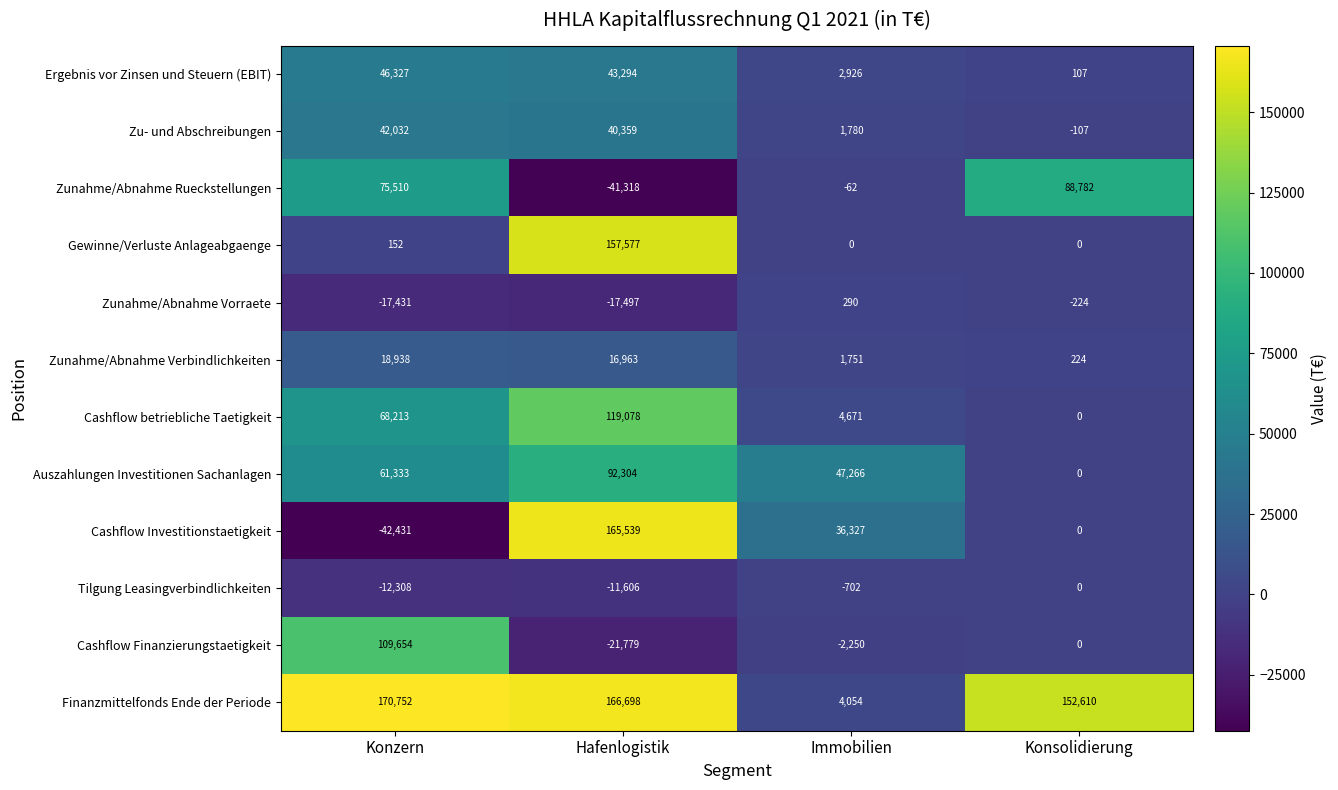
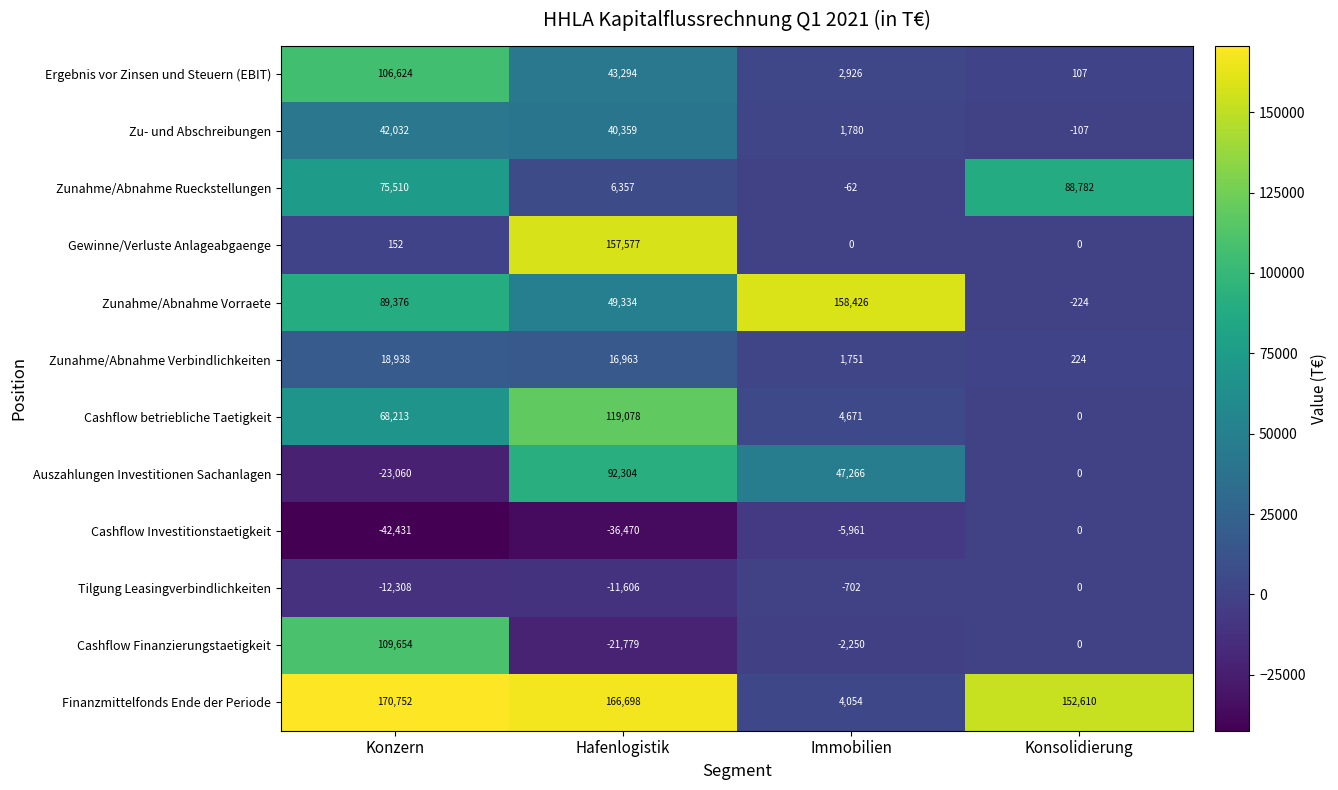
Ergebnis vor Zinsen und Steuern (EBIT), Konzern: 46,327 -> 106,624
Zunahme/Abnahme Rueckstellungen, Hafenlogistik: -41,318 -> 6,357
Zunahme/Abnahme Vorraete, Konzern: -17,431 -> 89,376
Zunahme/Abnahme Vorraete, Hafenlogistik: -17,497 -> 49,334
Zunahme/Abnahme Vorraete, Immobilien: 290 -> 158,426
Auszahlungen Investitionen Sachanlagen, Konzern: 61,333 -> -23,060
Cashflow Investitionstaetigkeit, Hafenlogistik: 165,539 -> -36,470
Cashflow Investitionstaetigkeit, Immobilien: 36,327 -> -5,961
